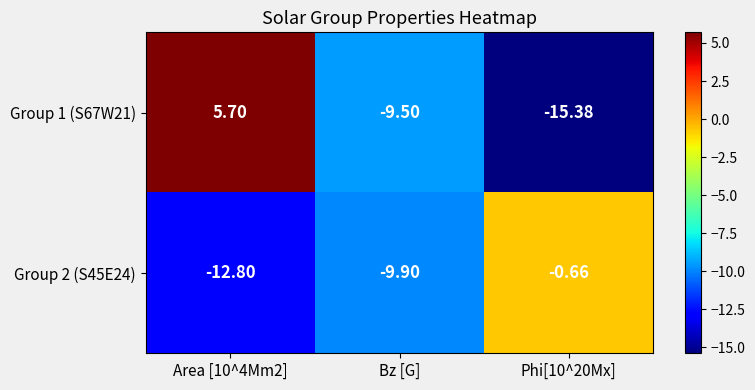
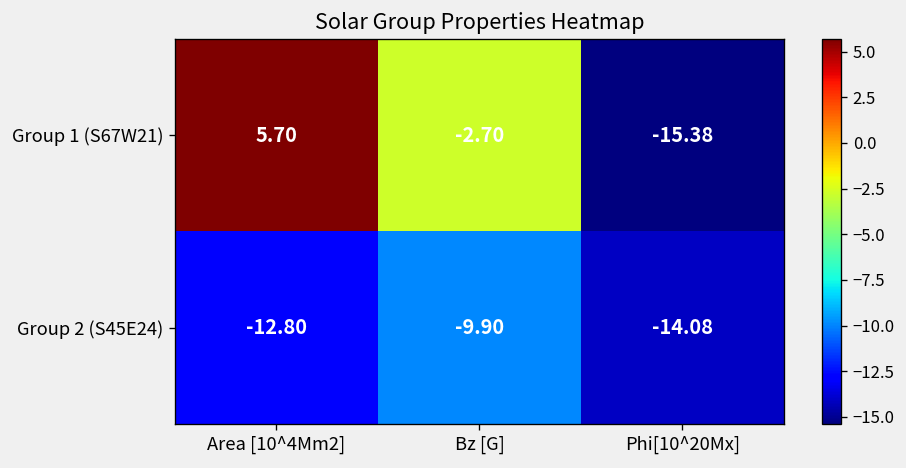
Group 1 (S67W21), Bz [G]: -9.50 -> -2.70
Group 2 (S45E24), Phi[10^20Mx]: -0.66 -> -14.08
